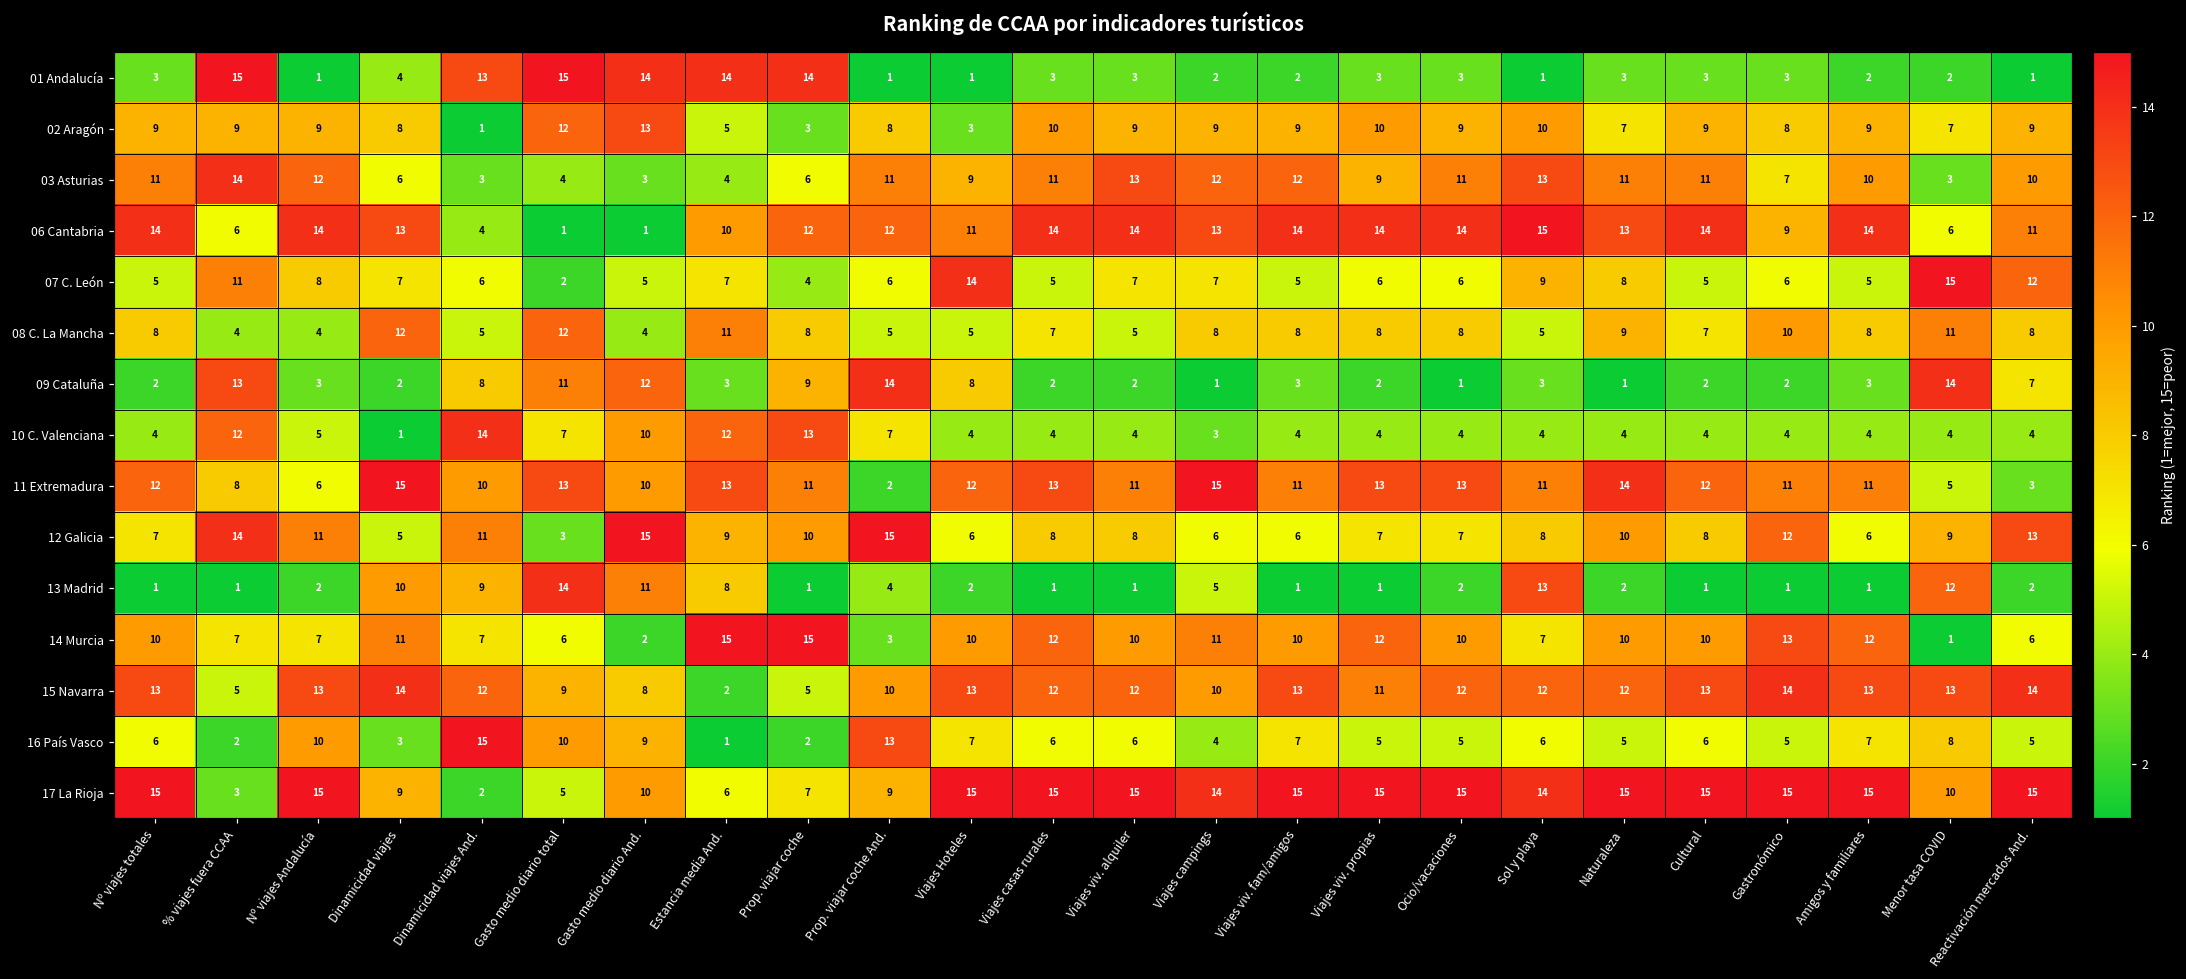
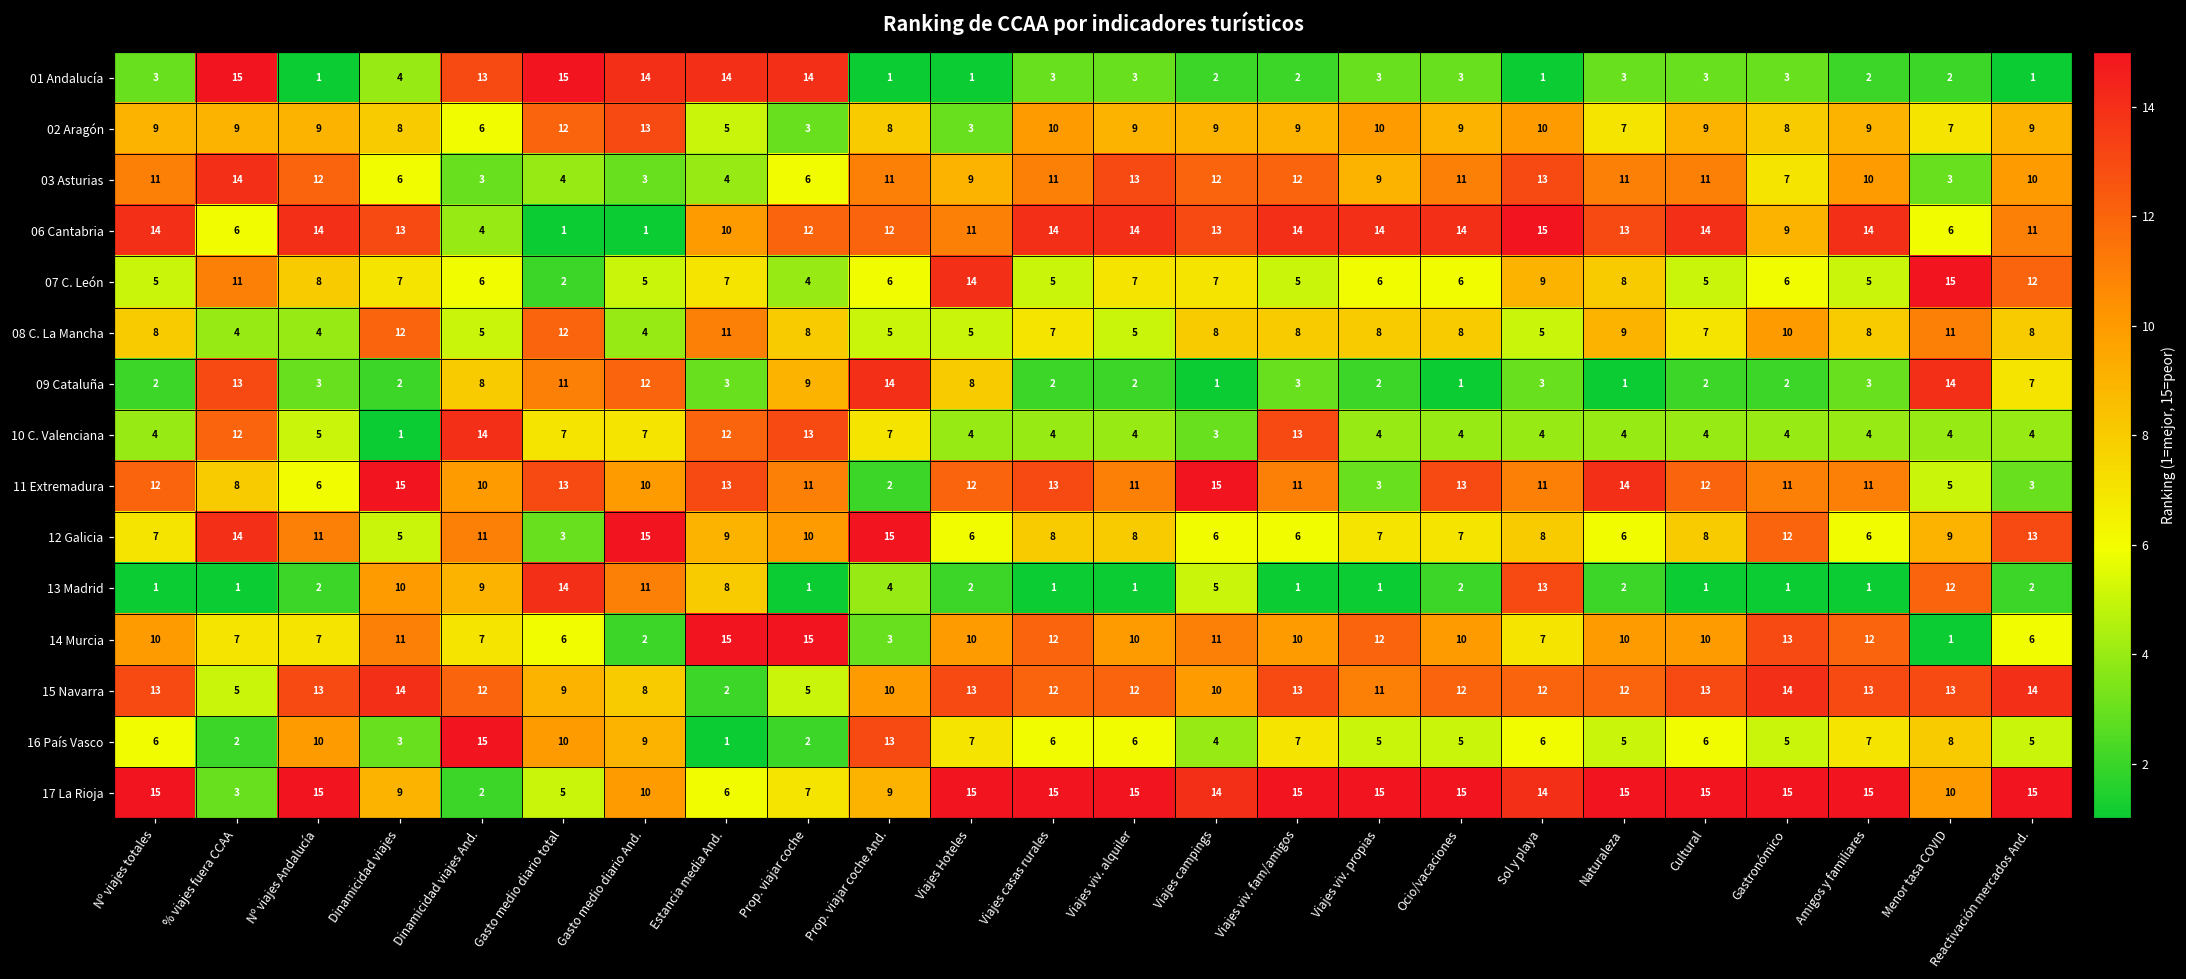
02 Aragón, Dinamicidad viajes And.: 1 -> 6
10 C. Valenciana, Gasto medio diario And.: 10 -> 7
10 C. Valenciana, Viajes viv. fam/amigos: 4 -> 13
11 Extremadura, Viajes viv. propias: 13 -> 3
12 Galicia, Naturaleza: 10 -> 6
